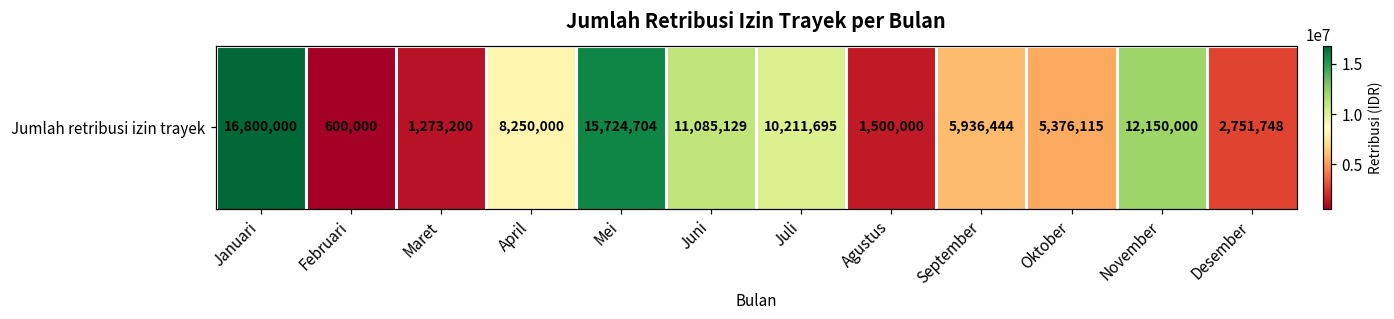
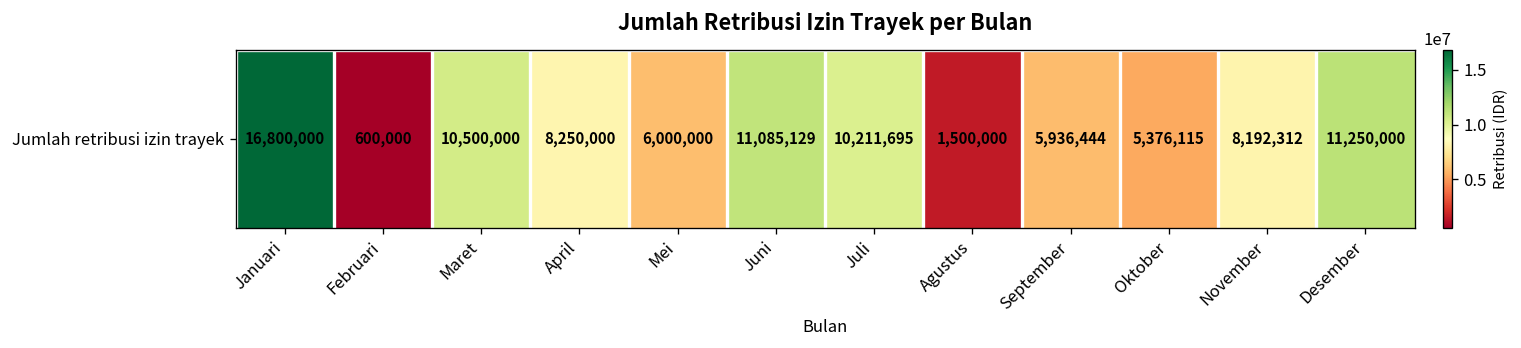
Jumlah retribusi izin trayek, Maret: 1,273,200 -> 10,500,000
Jumlah retribusi izin trayek, Mei: 15,724,704 -> 6,000,000
Jumlah retribusi izin trayek, November: 12,150,000 -> 8,192,312
Jumlah retribusi izin trayek, Desember: 2,751,748 -> 11,250,000
